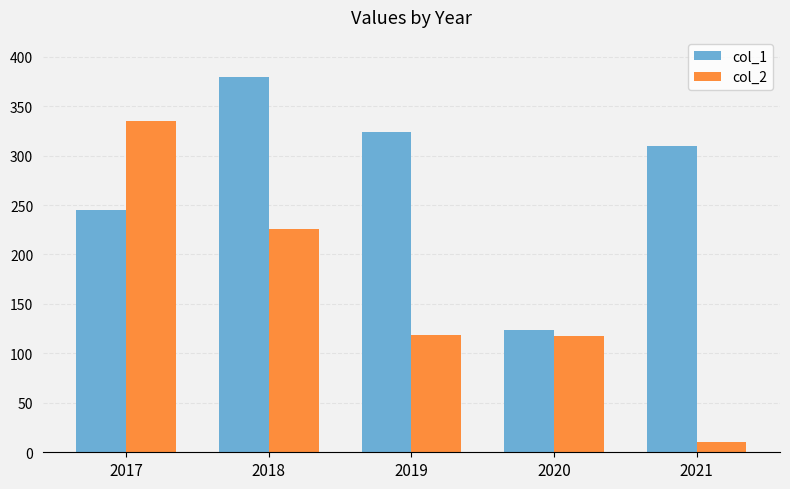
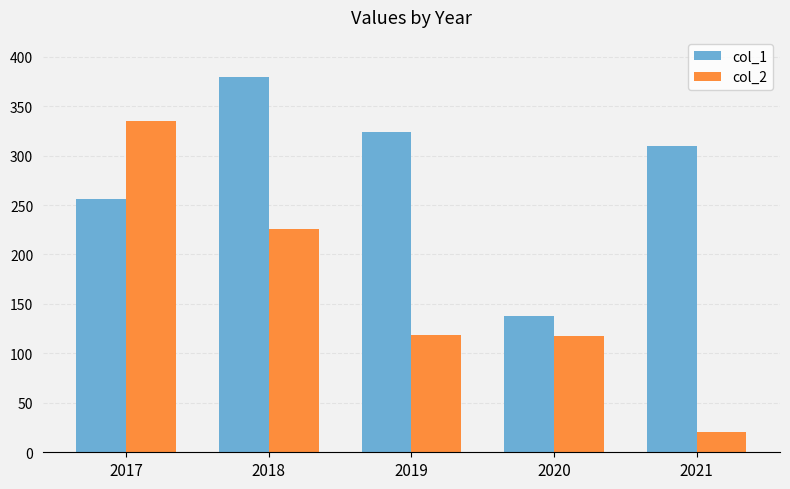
col_1, 2017: 240 -> 260
col_1, 2020: 120 -> 140
col_2, 2021: 10 -> 20
